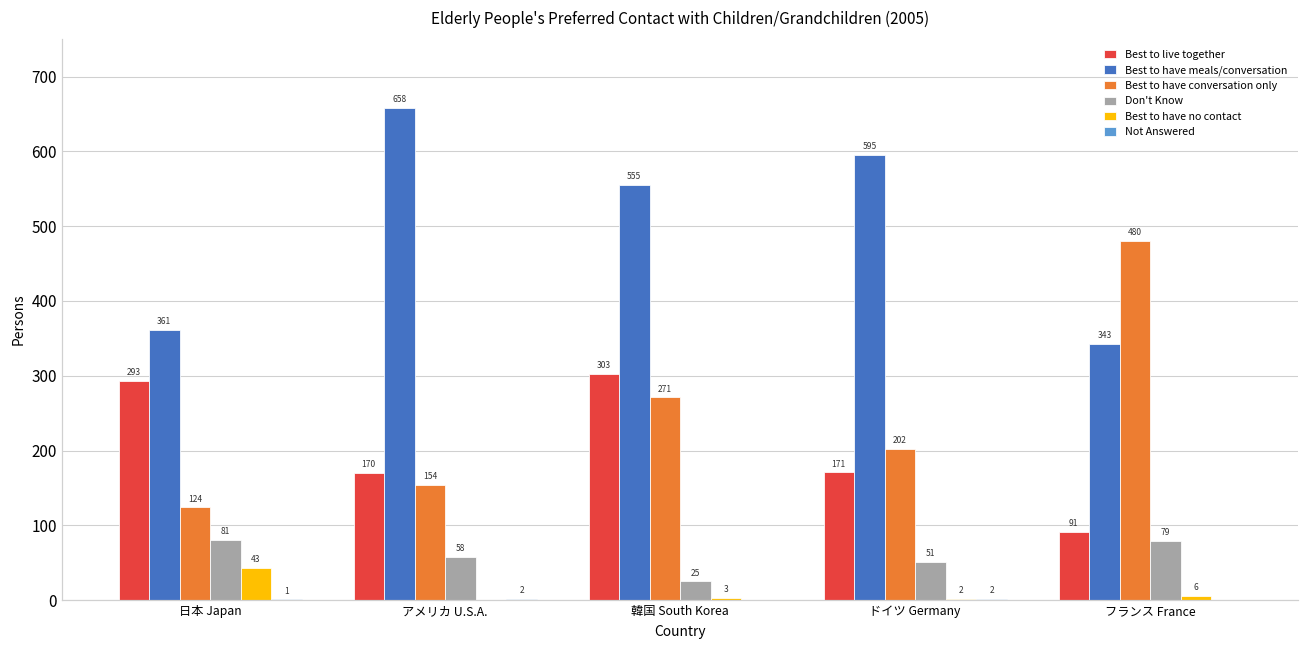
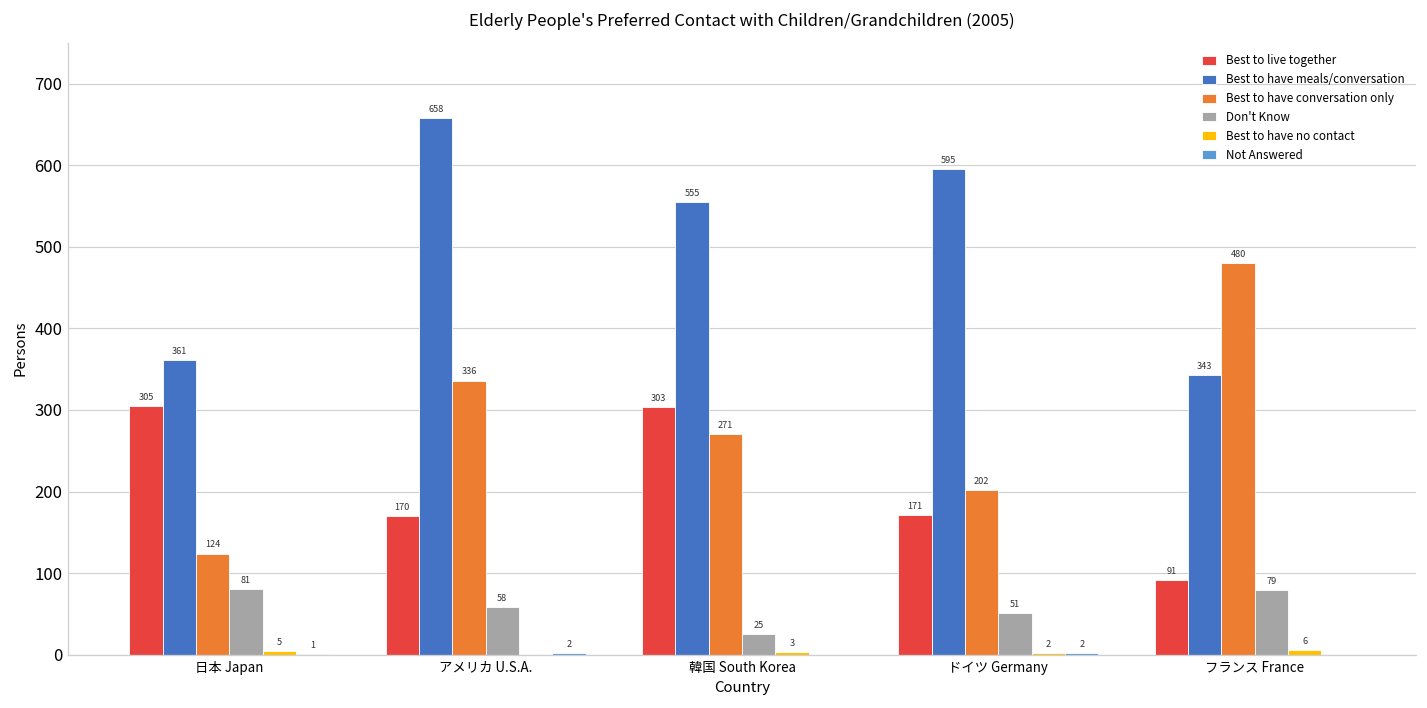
Best to live together, 日本 Japan: 293 -> 305
Best to have no contact, 日本 Japan: 43 -> 5
Best to have conversation only, アメリカ U.S.A.: 154 -> 336
